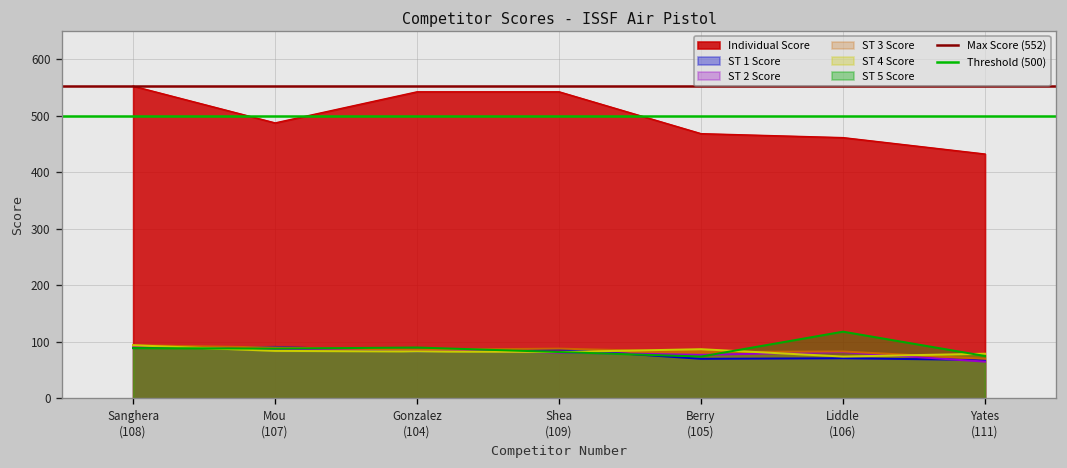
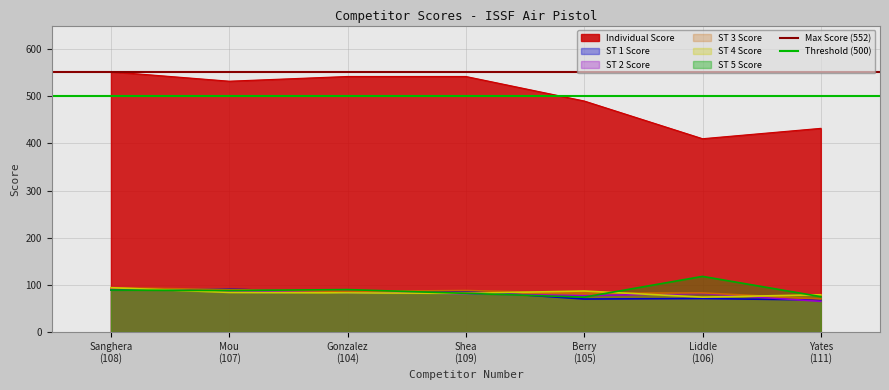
Individual Score, Mou (107): 490 -> 530
Individual Score, Berry (105): 470 -> 490
Individual Score, Liddle (106): 460 -> 410
